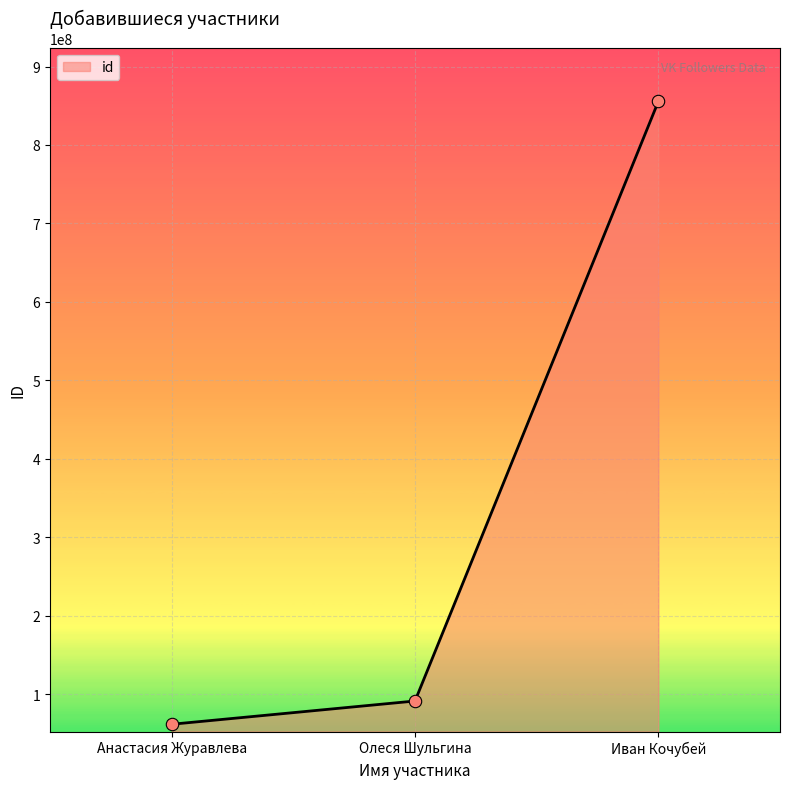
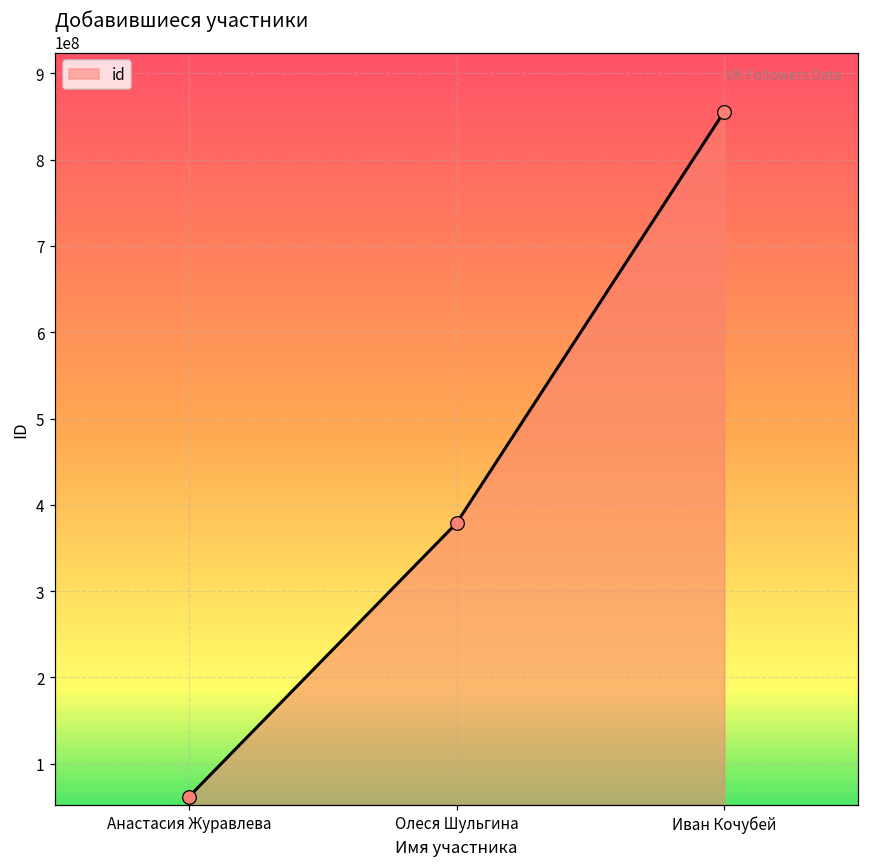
Олеся Шульгина: 90000000 -> 380000000
